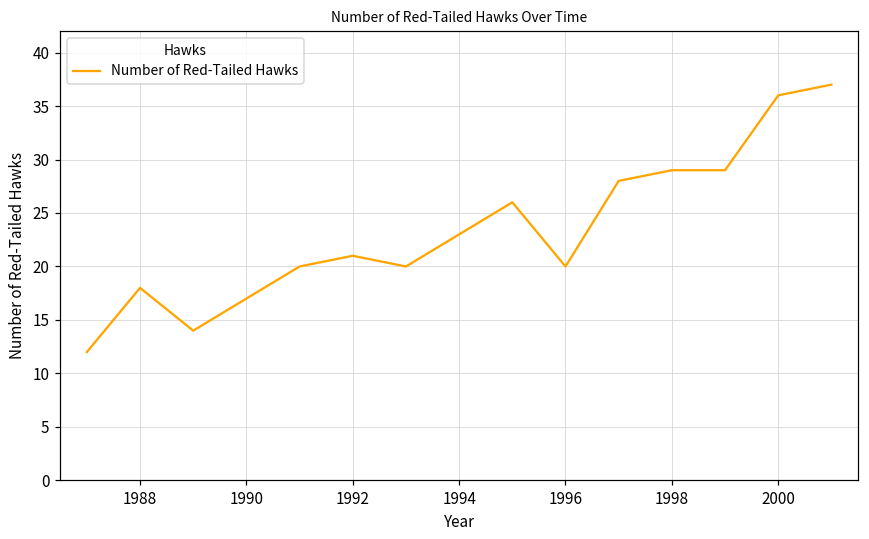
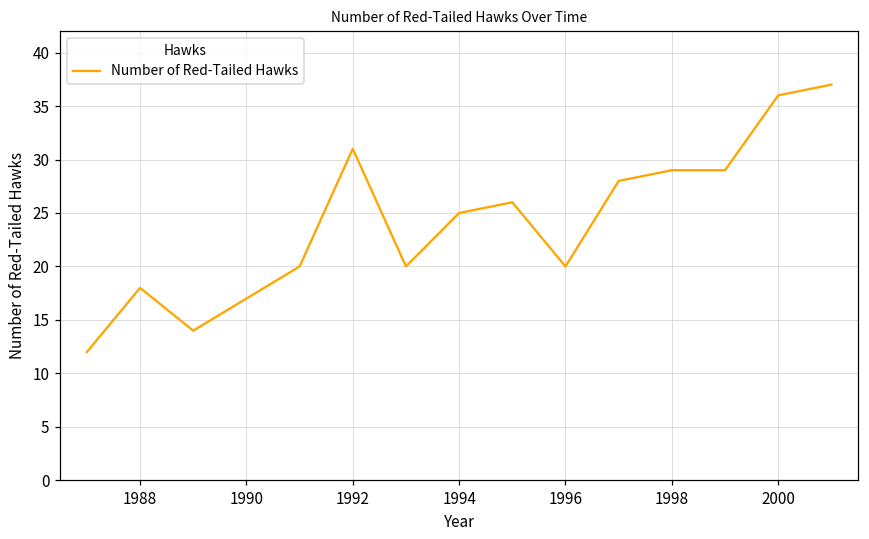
1992: 21 -> 31
1994: 23 -> 25
